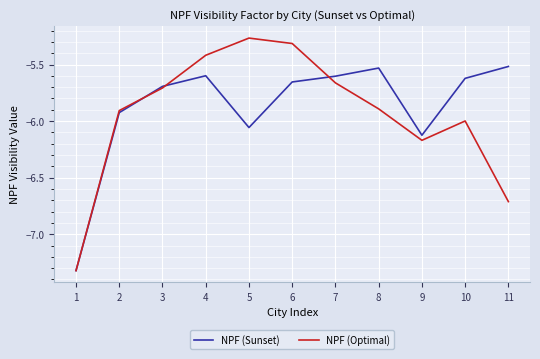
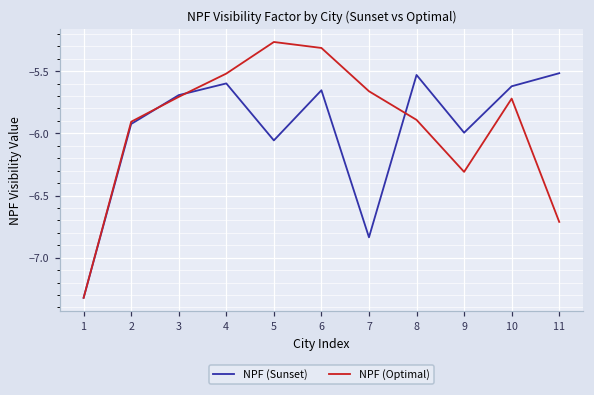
NPF (Optimal), 4: -5.42 -> -5.52
NPF (Sunset), 7: -5.60 -> -6.84
NPF (Sunset), 9: -6.13 -> -6.00
NPF (Optimal), 9: -6.17 -> -6.31
NPF (Optimal), 10: -6.00 -> -5.72
